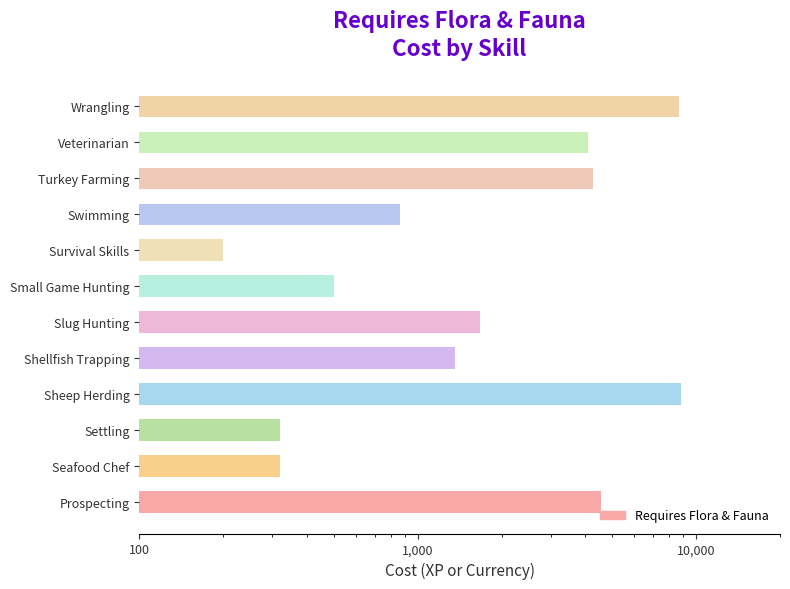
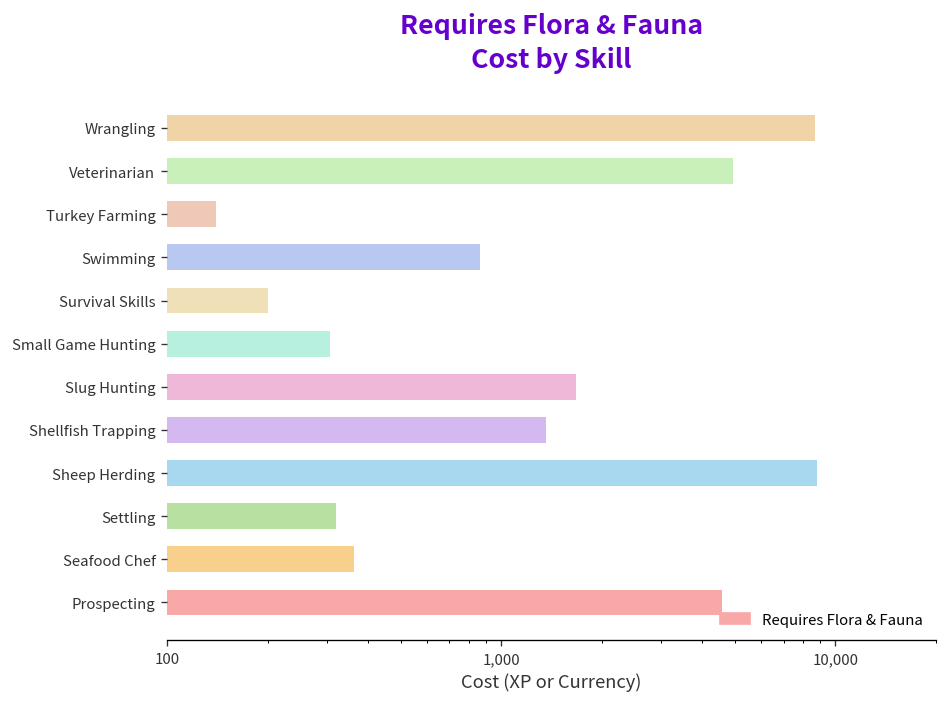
Veterinarian: 4,100 -> 4,900
Turkey Farming: 4,300 -> 140
Small Game Hunting: 500 -> 310
Seafood Chef: 320 -> 360
